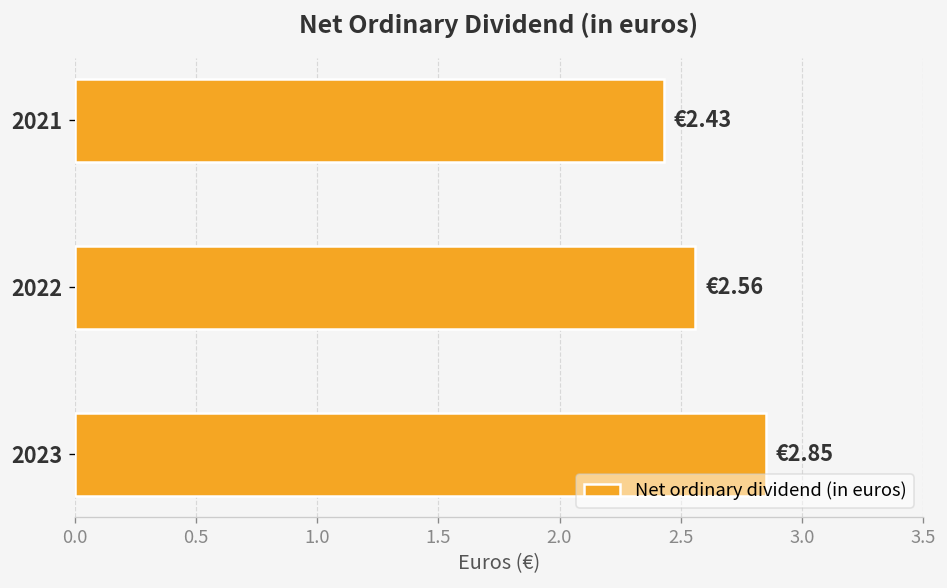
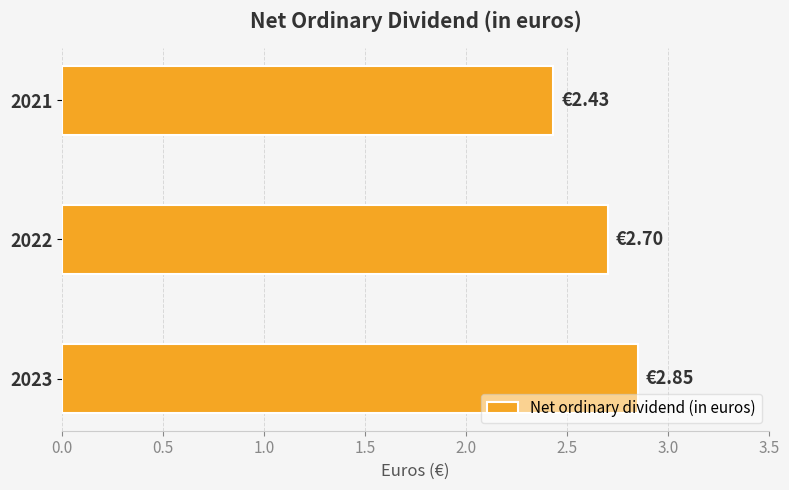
2022: €2.56 -> €2.70
